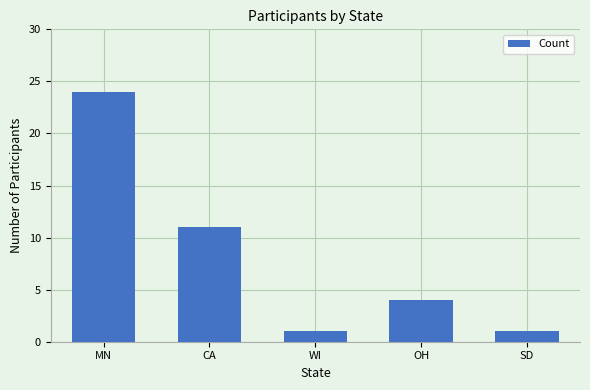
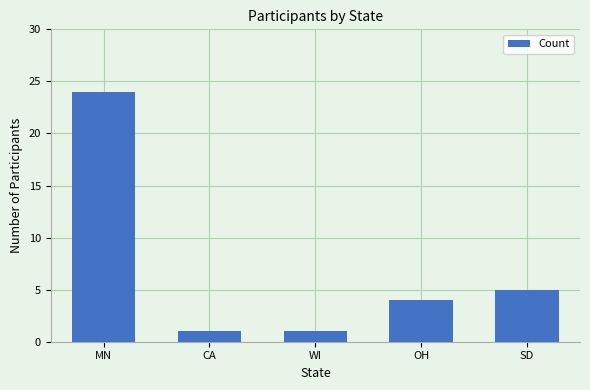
CA: 11 -> 1
SD: 1 -> 5
